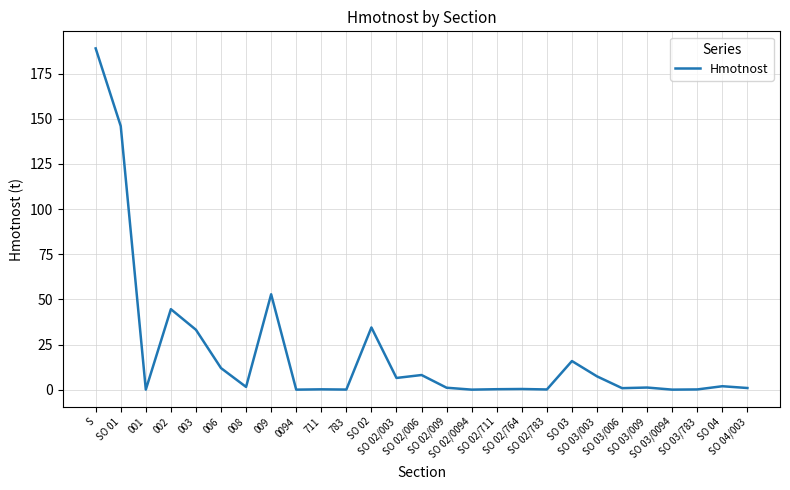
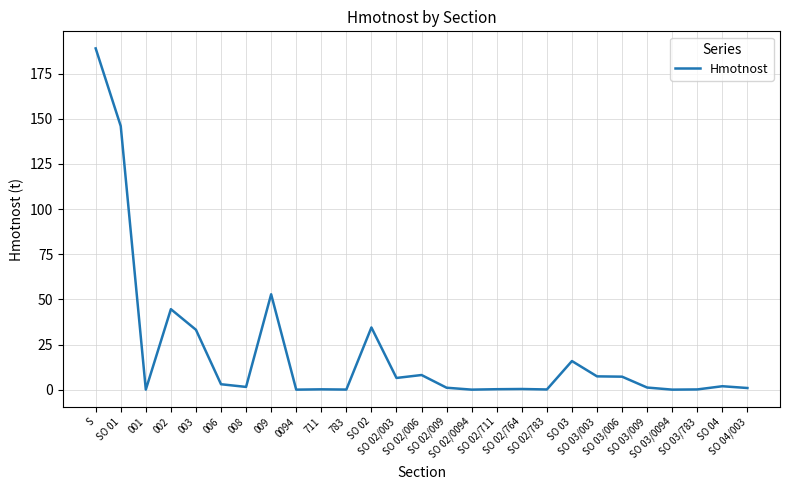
006: 12 -> 3
SO 03/006: 1 -> 7
